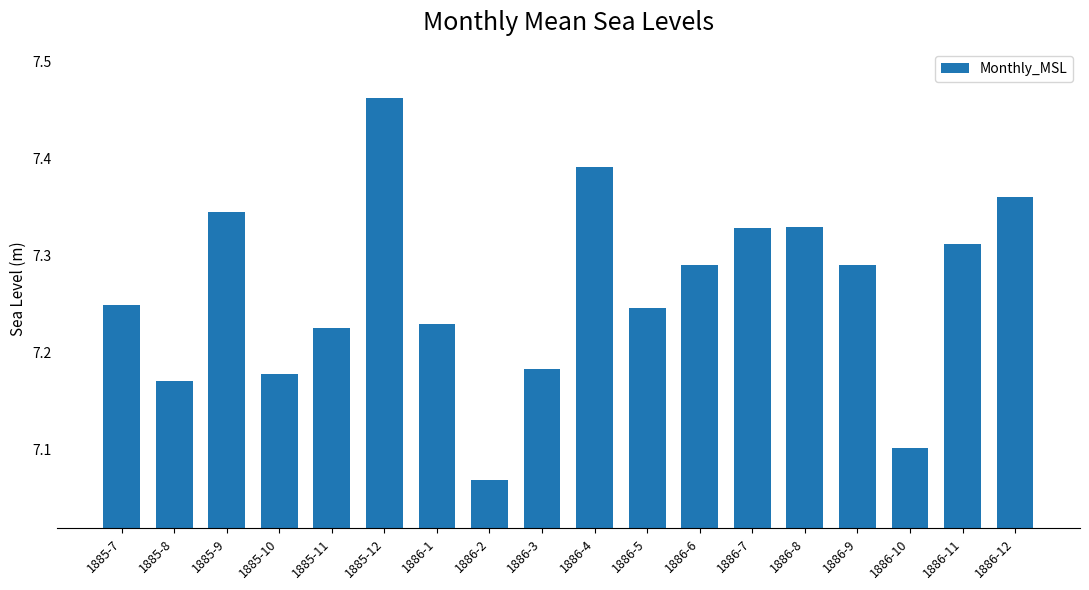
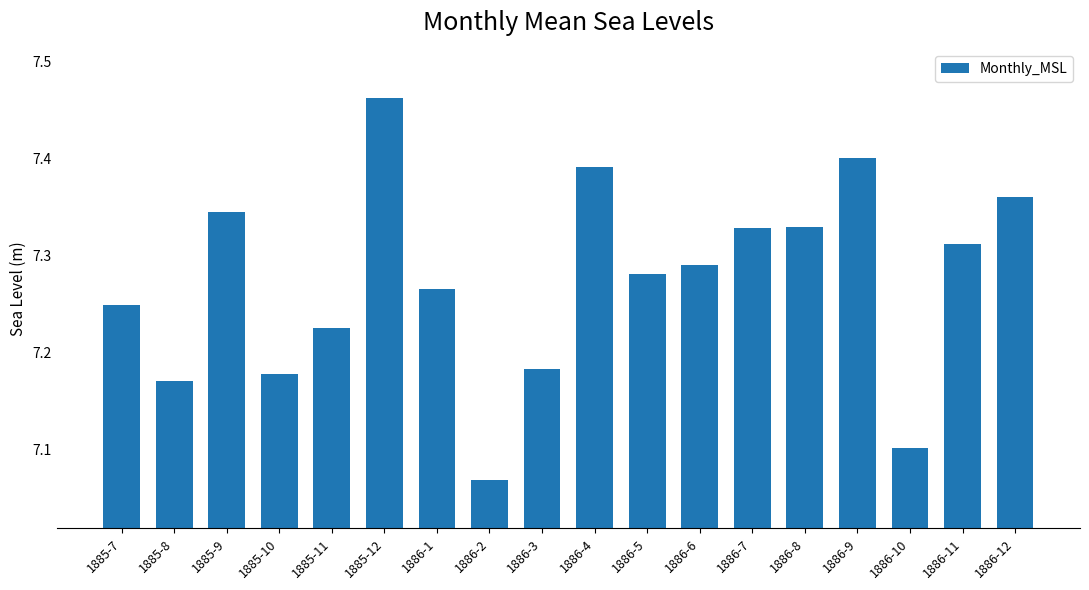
1886-1: 7.23 -> 7.27
1886-5: 7.25 -> 7.28
1886-9: 7.29 -> 7.40
